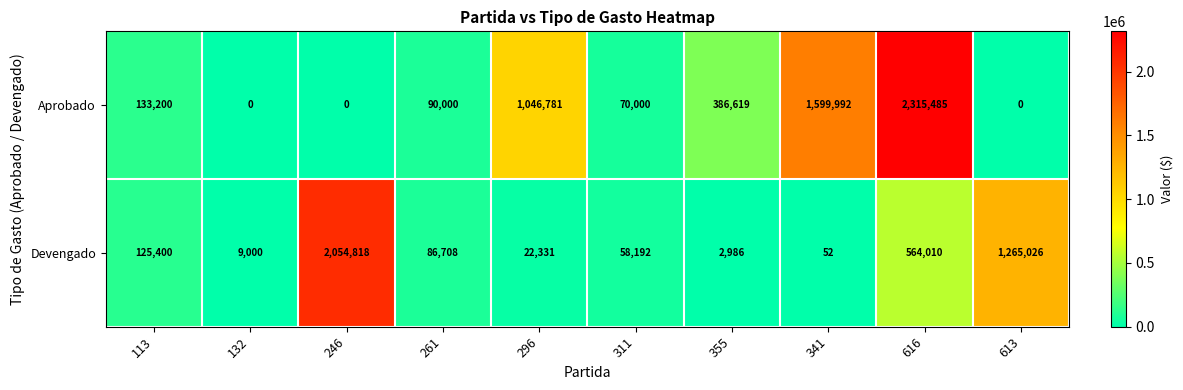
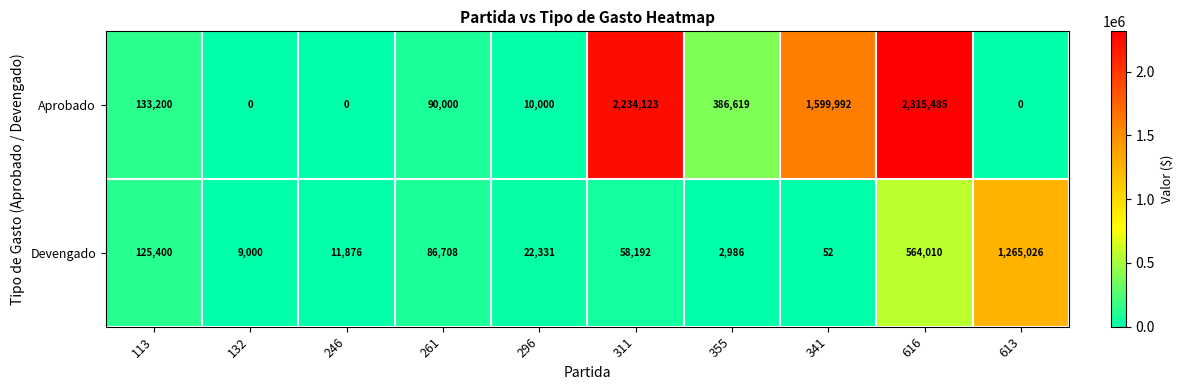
Aprobado, 296: 1,046,781 -> 10,000
Aprobado, 311: 70,000 -> 2,234,123
Devengado, 246: 2,054,818 -> 11,876
